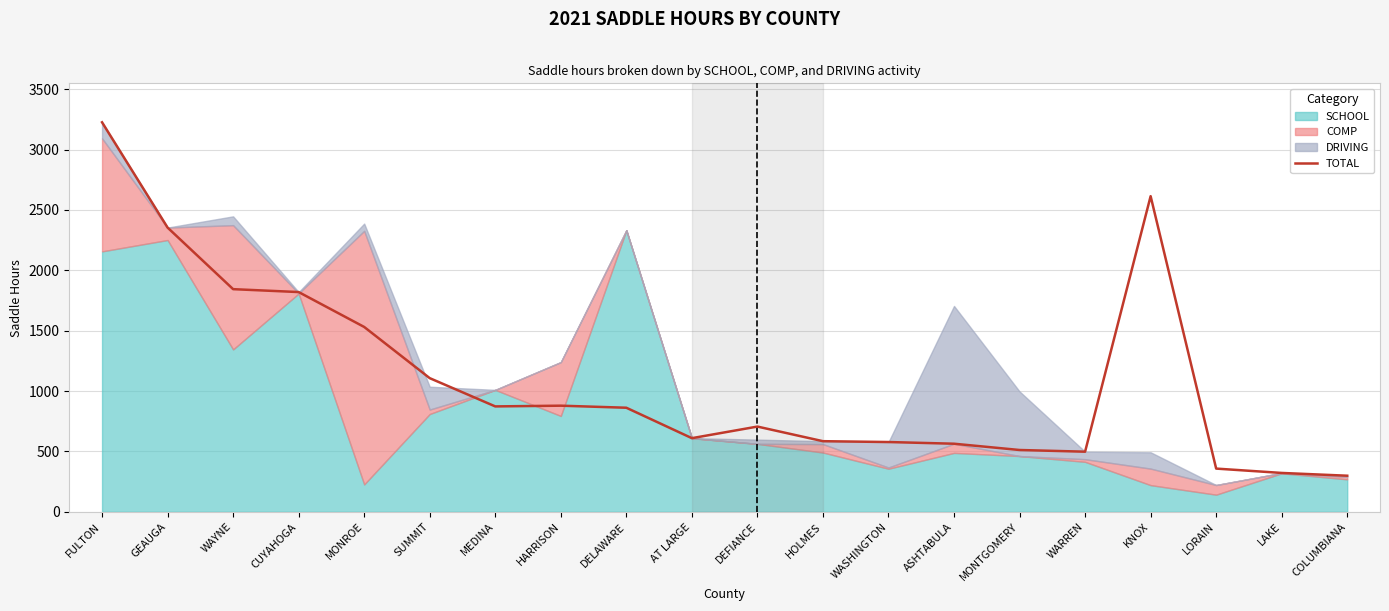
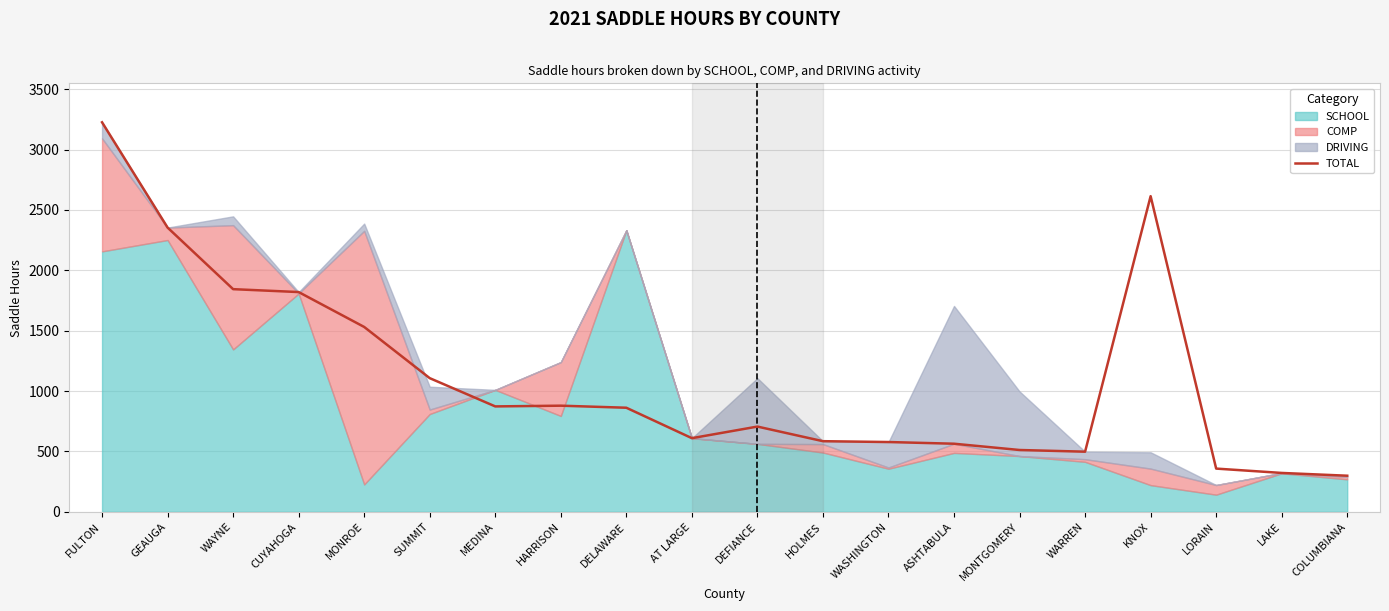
DRIVING, DEFIANCE: 40 -> 540
